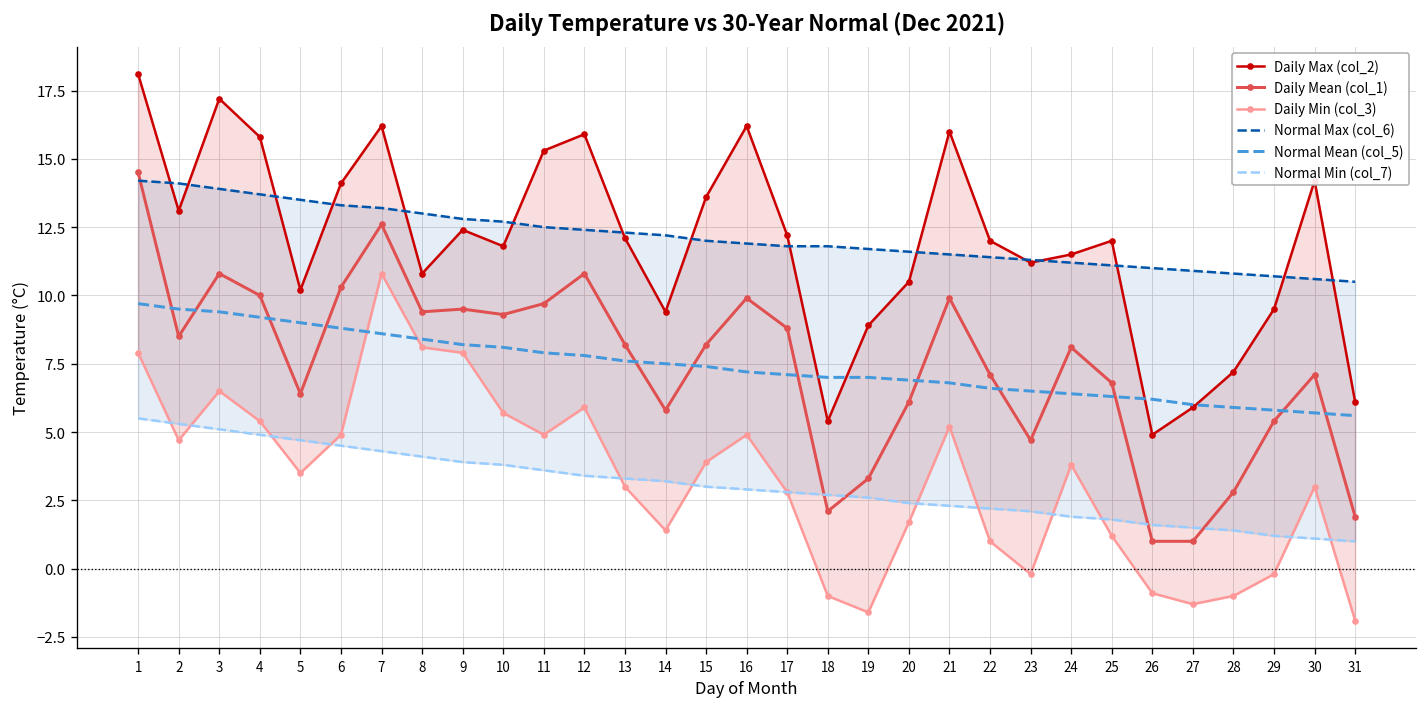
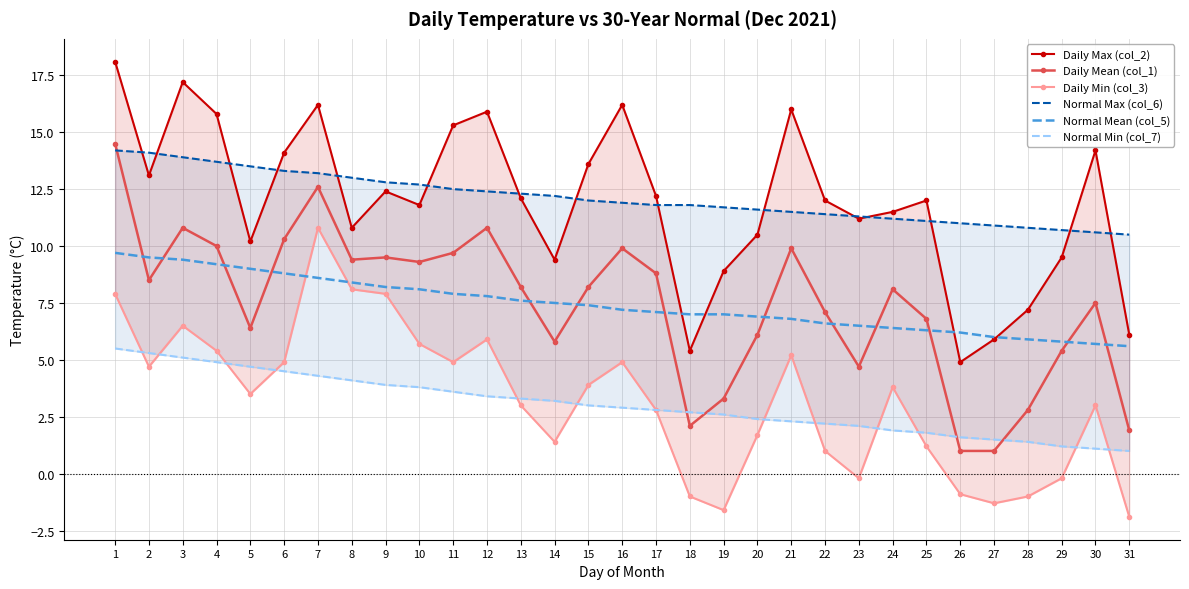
Daily Mean (col_1), 30: 7.1 -> 7.5
